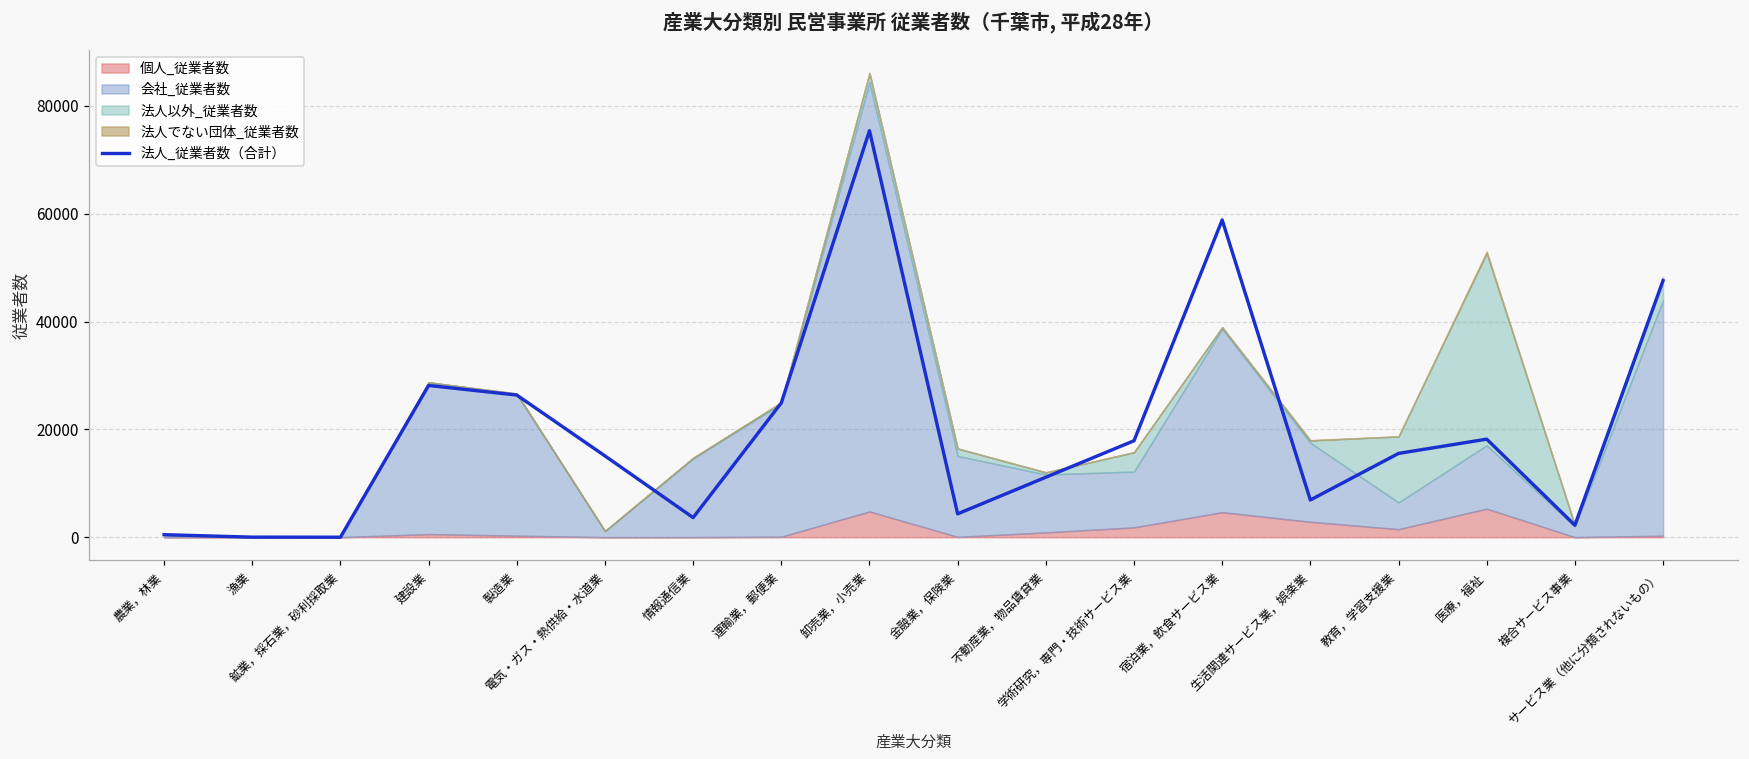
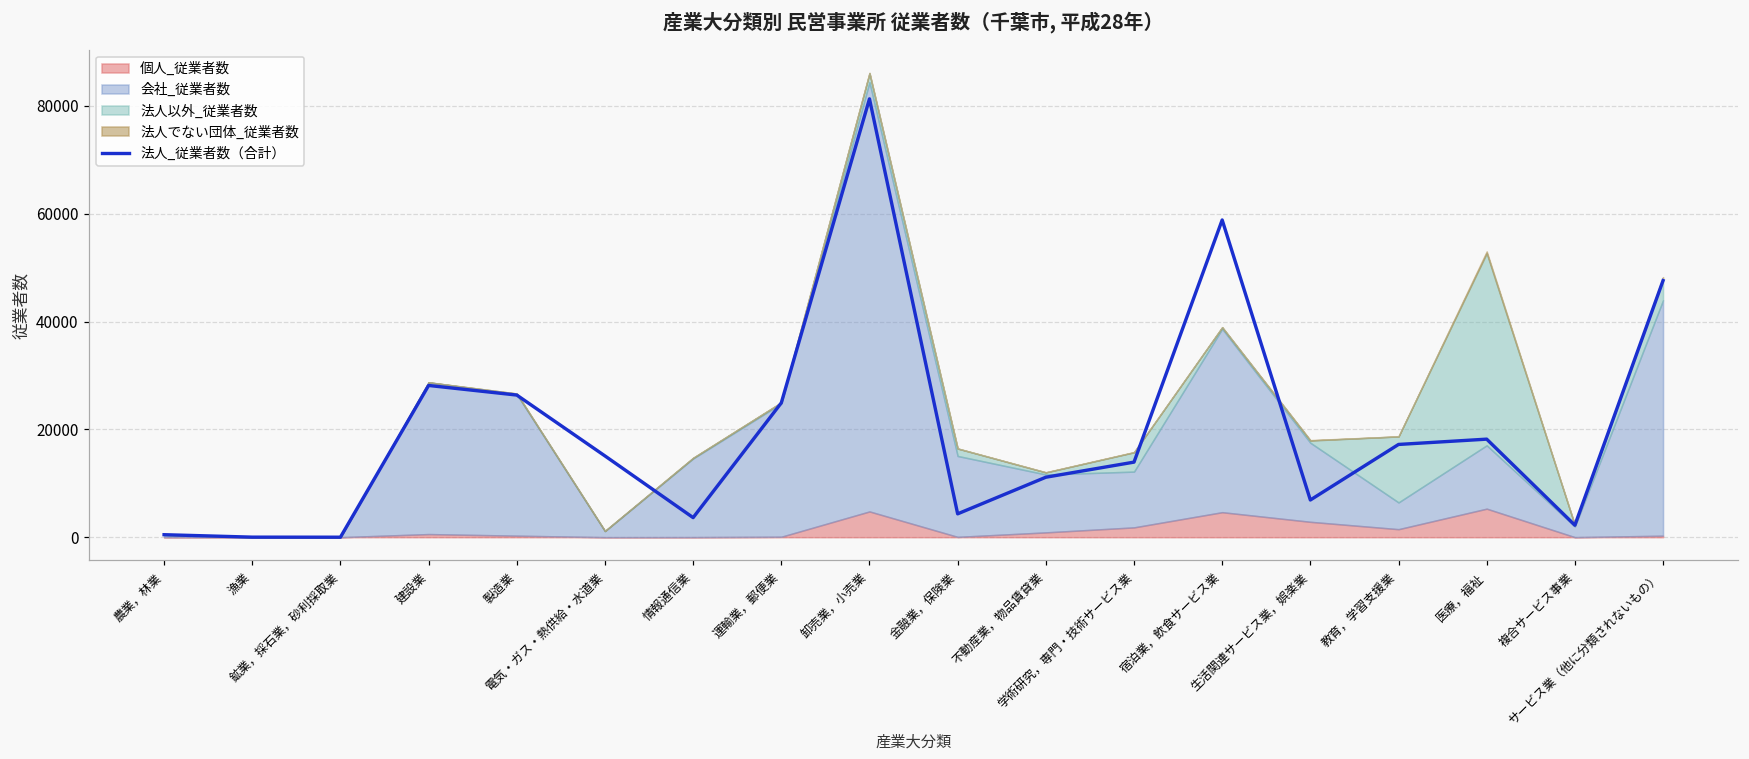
法人_従業者数（合計）, 卸売業，小売業: 75000 -> 81000
法人_従業者数（合計）, 学術研究，専門・技術サービス業: 18000 -> 14000
法人_従業者数（合計）, 教育，学習支援業: 16000 -> 17000
